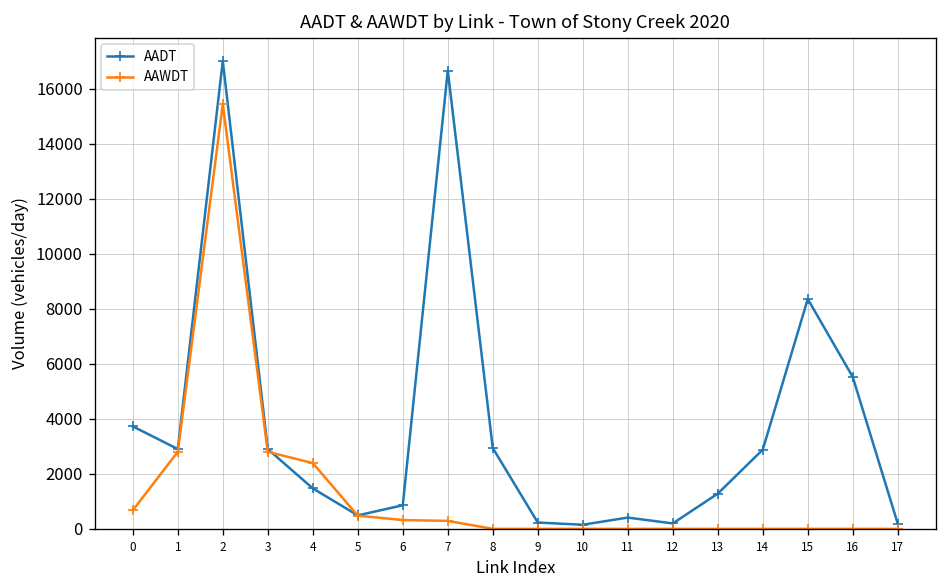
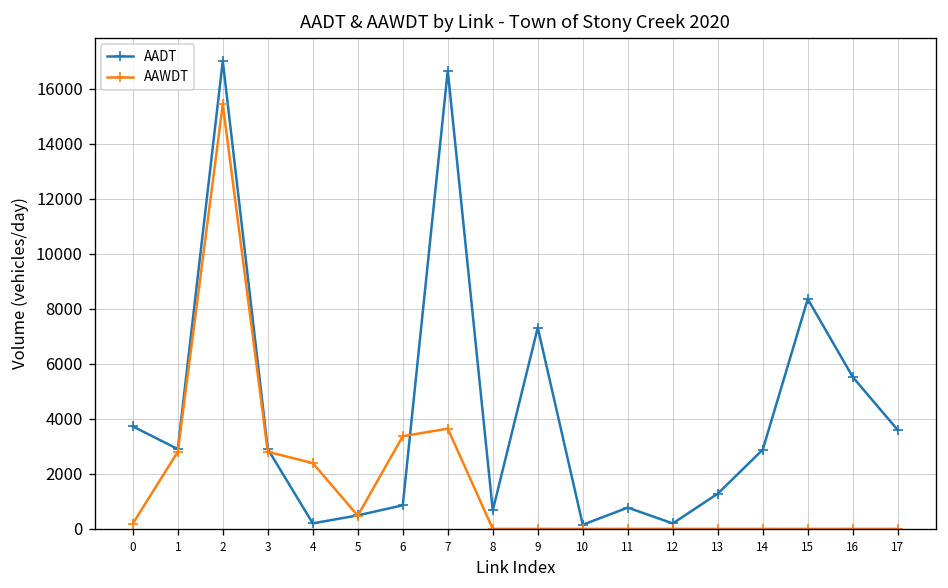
AAWDT, 0: 700 -> 200
AADT, 4: 1500 -> 200
AAWDT, 6: 300 -> 3400
AAWDT, 7: 300 -> 3600
AADT, 8: 2900 -> 700
AADT, 9: 200 -> 7300
AADT, 11: 400 -> 800
AADT, 17: 200 -> 3600
